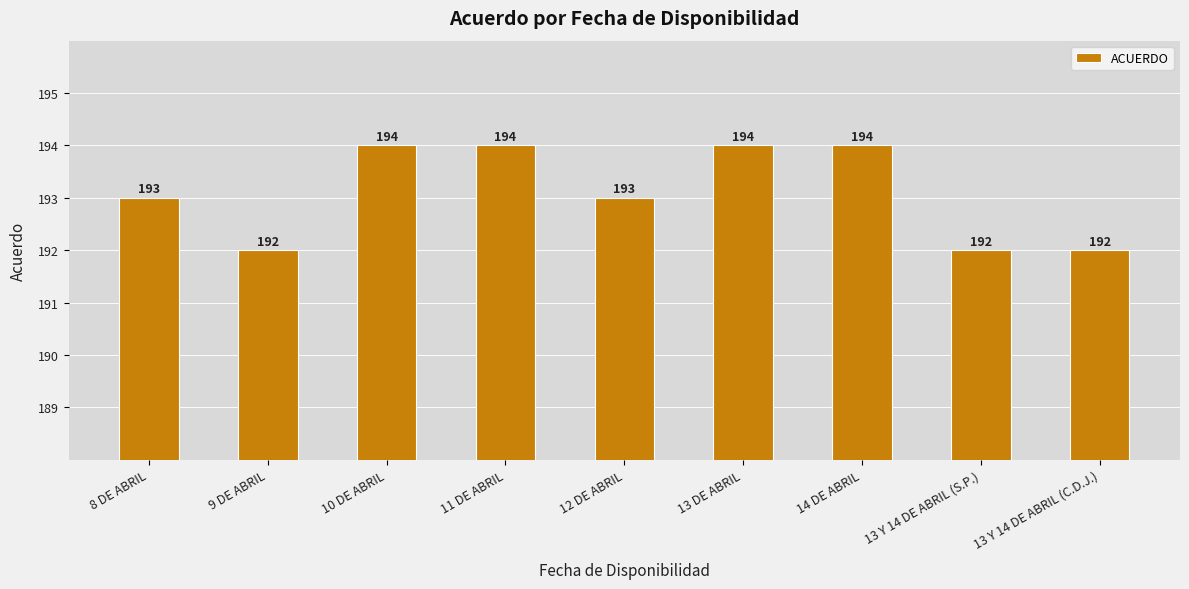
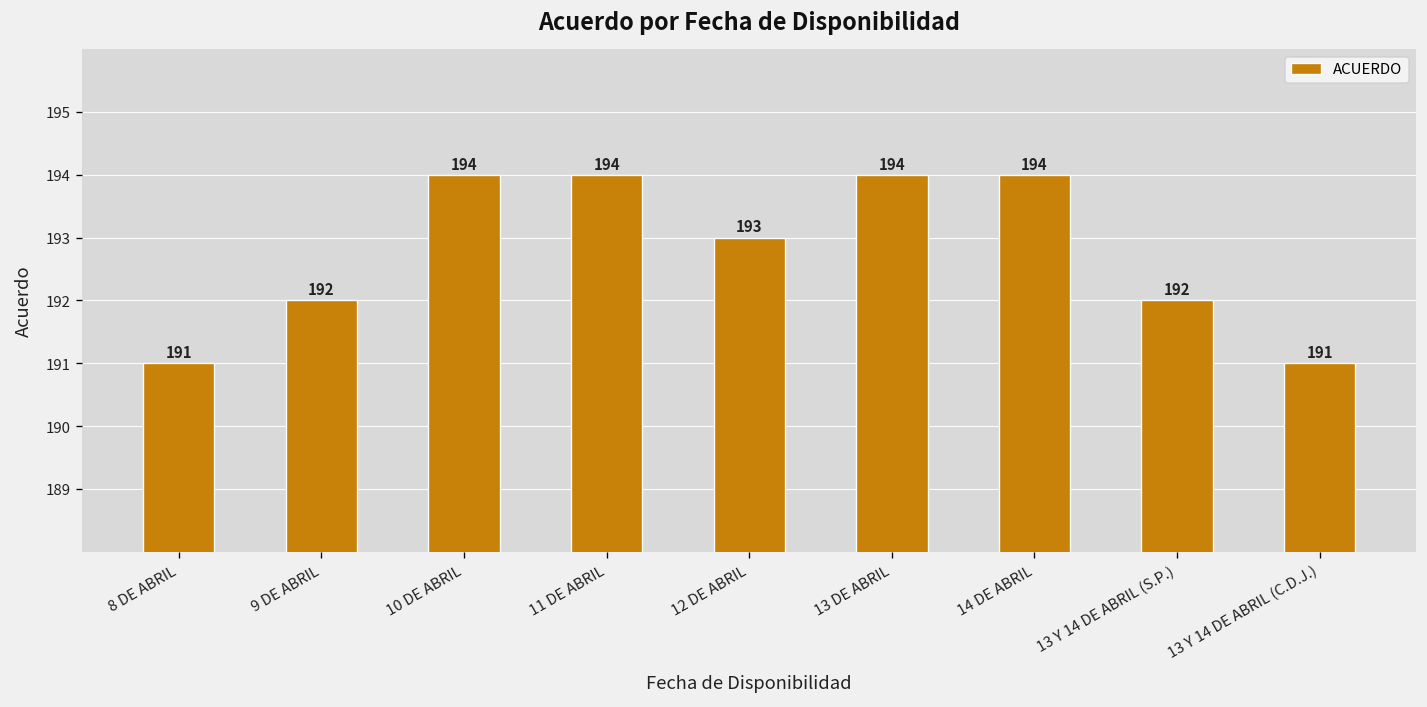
8 DE ABRIL: 193 -> 191
13 Y 14 DE ABRIL (C.D.J.): 192 -> 191
